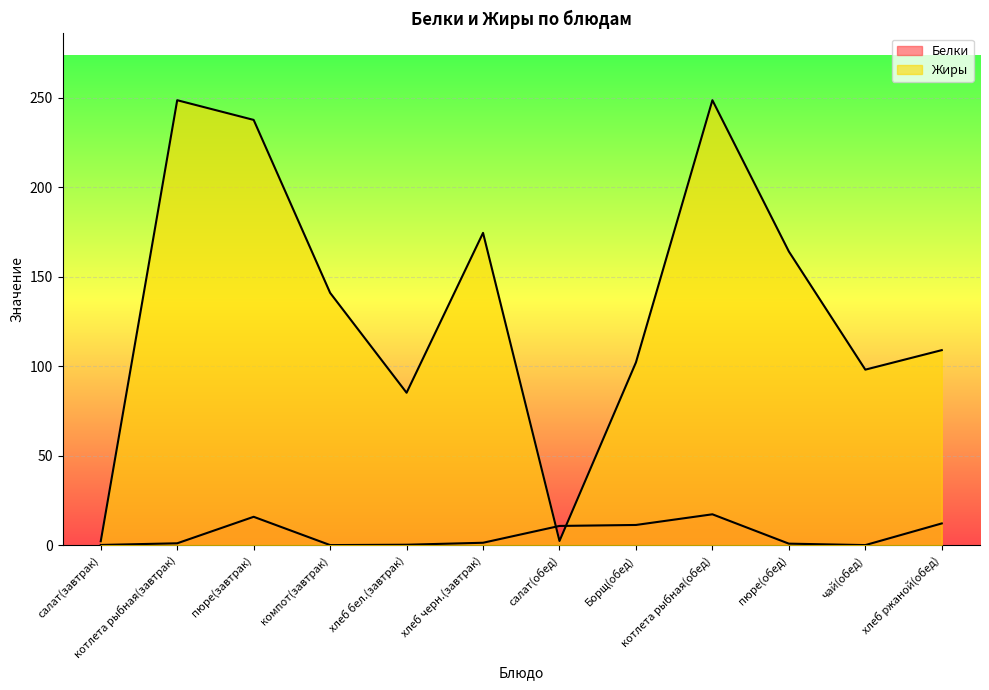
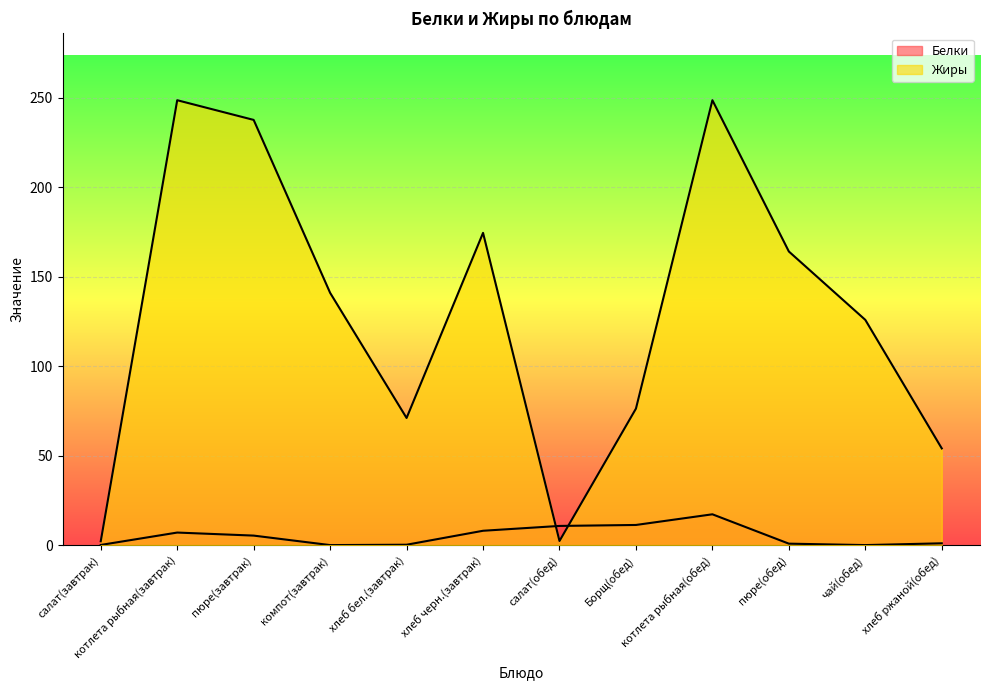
Белки, котлета рыбная(завтрак): 1 -> 7
Белки, пюре(завтрак): 16 -> 5
Жиры, хлеб бел.(завтрак): 85 -> 71
Белки, хлеб черн.(завтрак): 1 -> 8
Жиры, Борщ(обед): 102 -> 76
Жиры, чай(обед): 98 -> 126
Белки, хлеб ржаной(обед): 12 -> 1
Жиры, хлеб ржаной(обед): 109 -> 54
